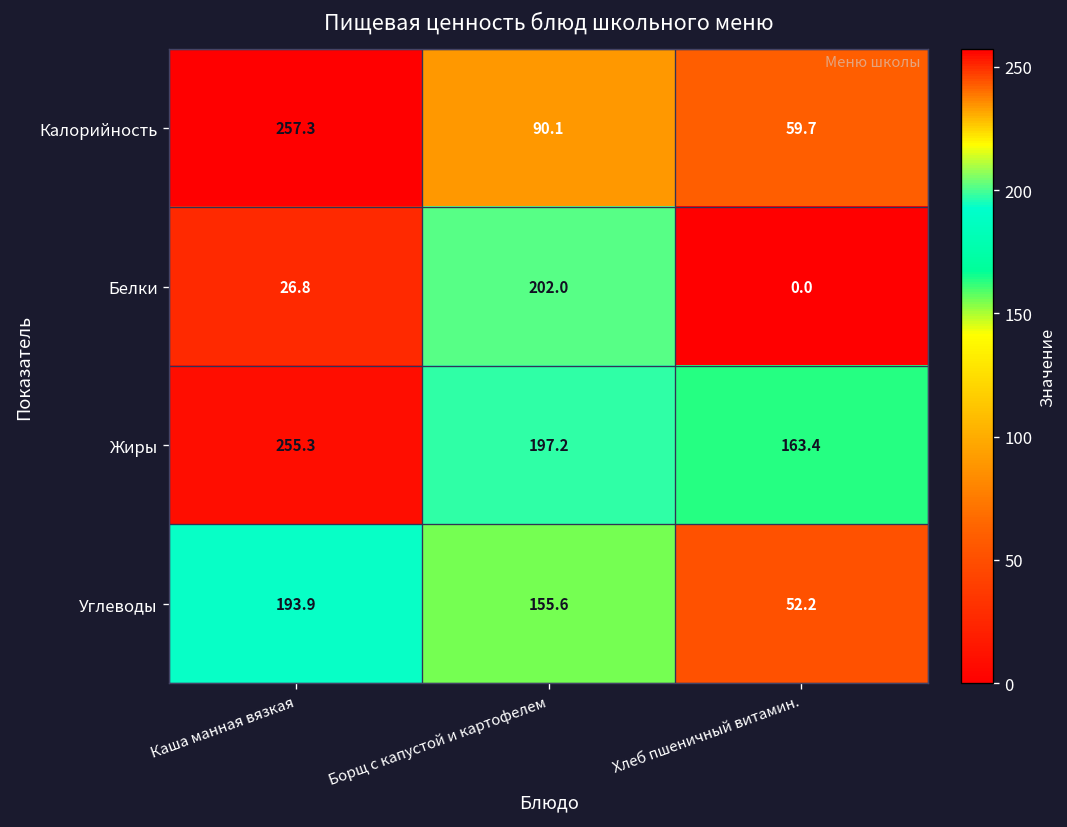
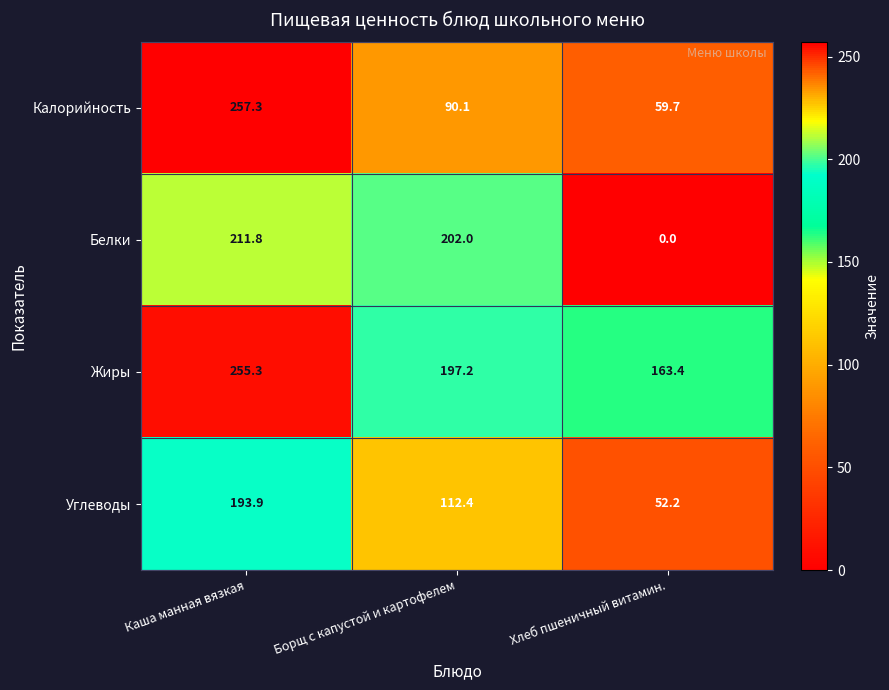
Белки, Каша манная вязкая: 26.8 -> 211.8
Углеводы, Борщ с капустой и картофелем: 155.6 -> 112.4
